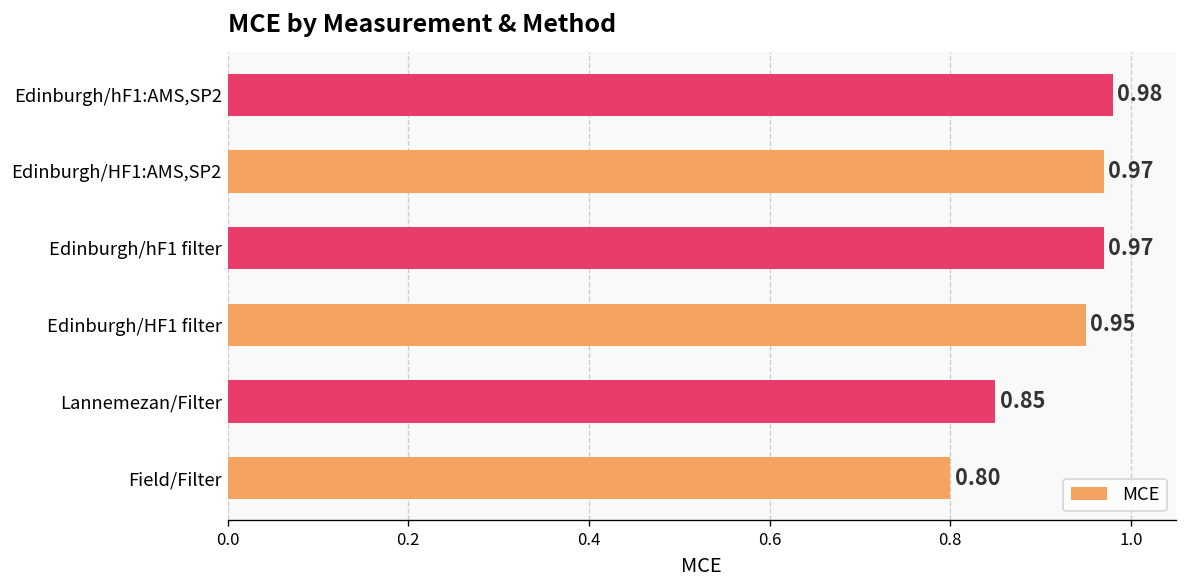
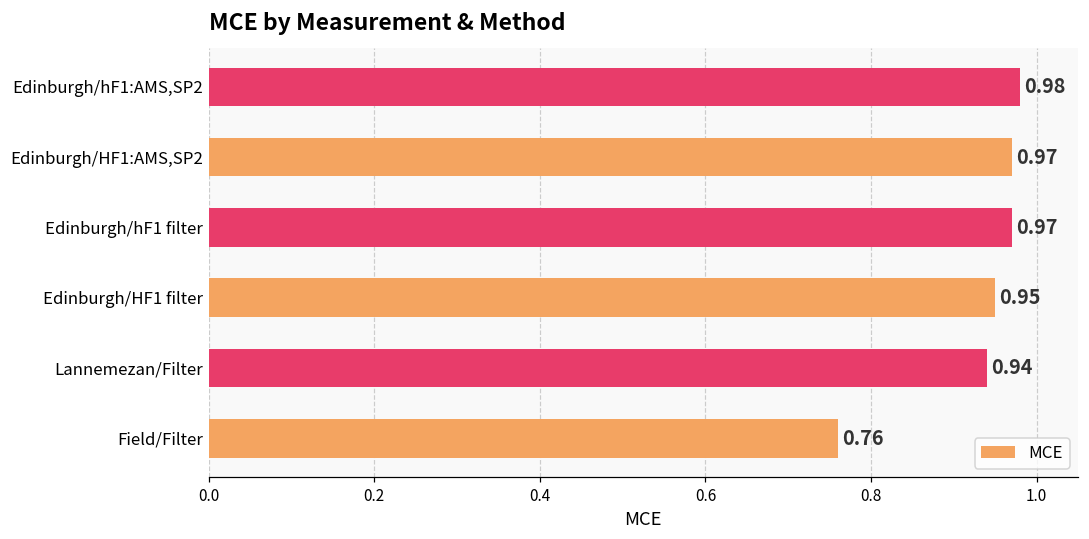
Lannemezan/Filter: 0.85 -> 0.94
Field/Filter: 0.80 -> 0.76
